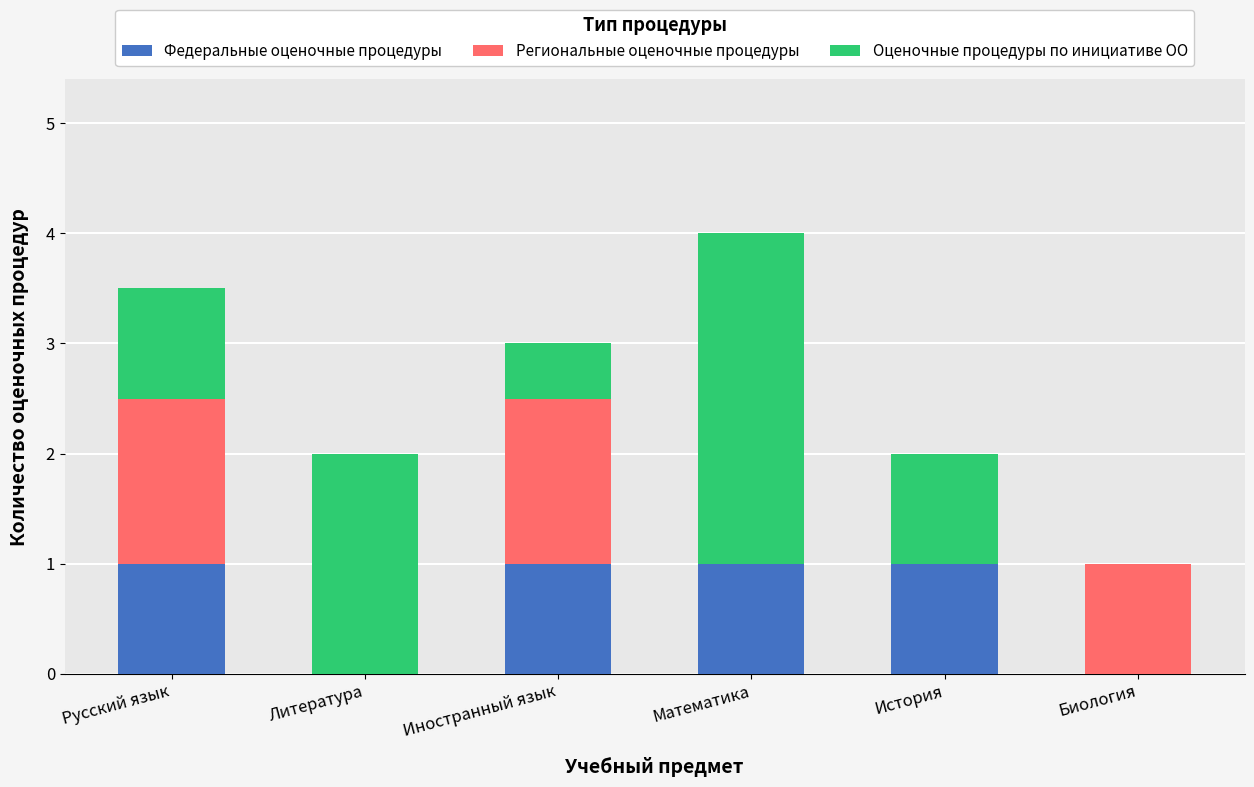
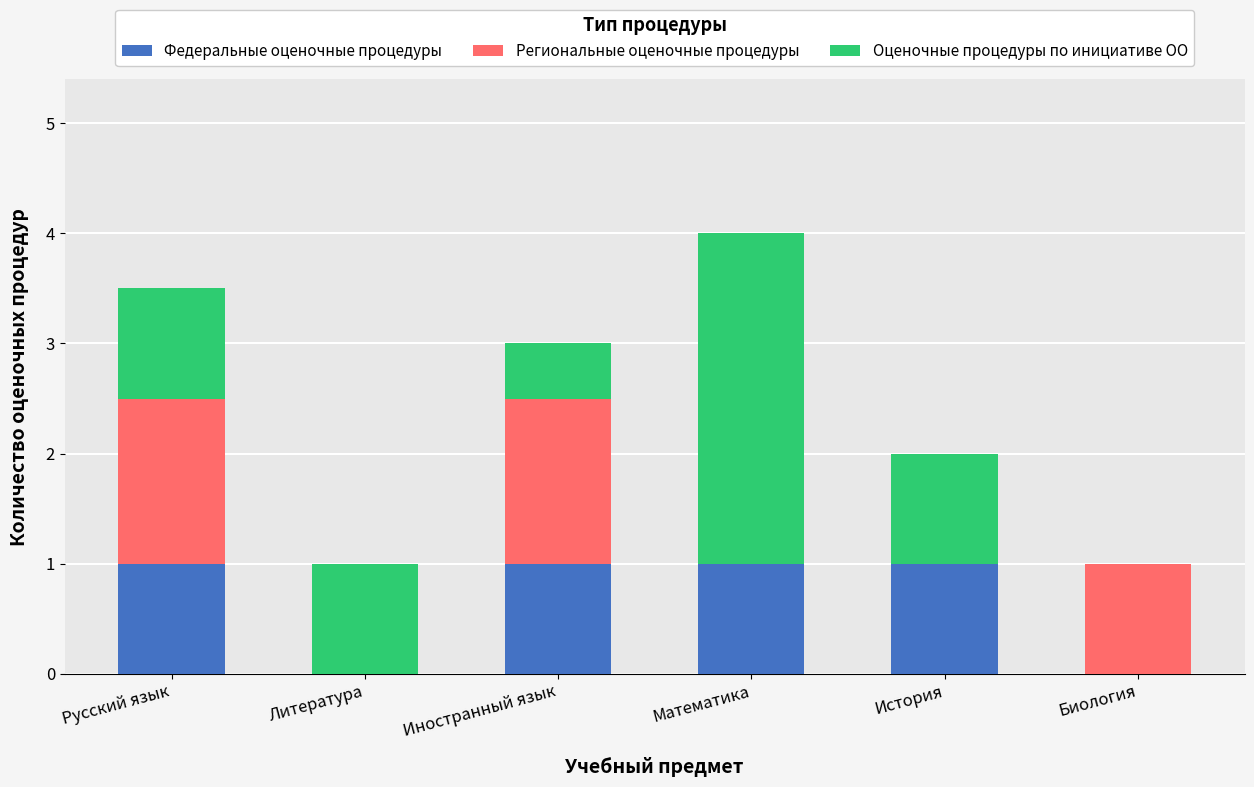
Оценочные процедуры по инициативе ОО, Литература: 2 -> 1
